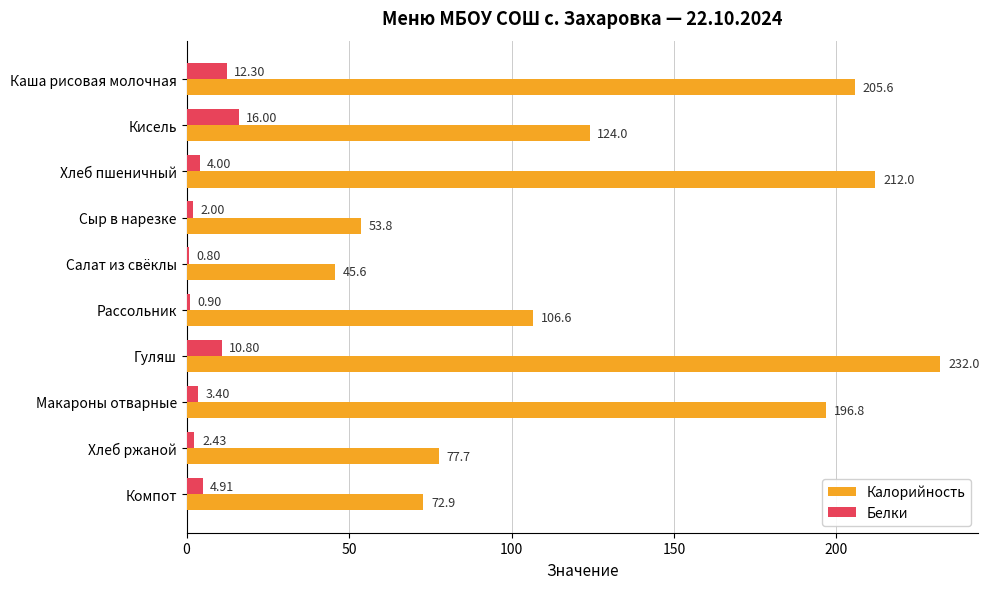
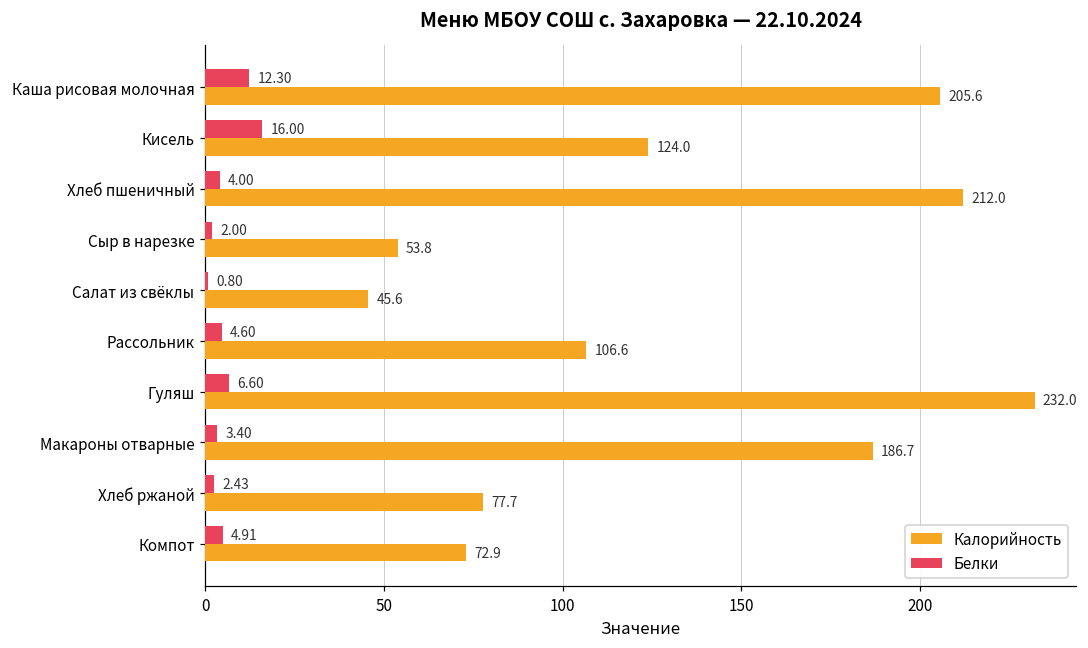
Белки, Рассольник: 0.90 -> 4.60
Белки, Гуляш: 10.80 -> 6.60
Калорийность, Макароны отварные: 196.8 -> 186.7
